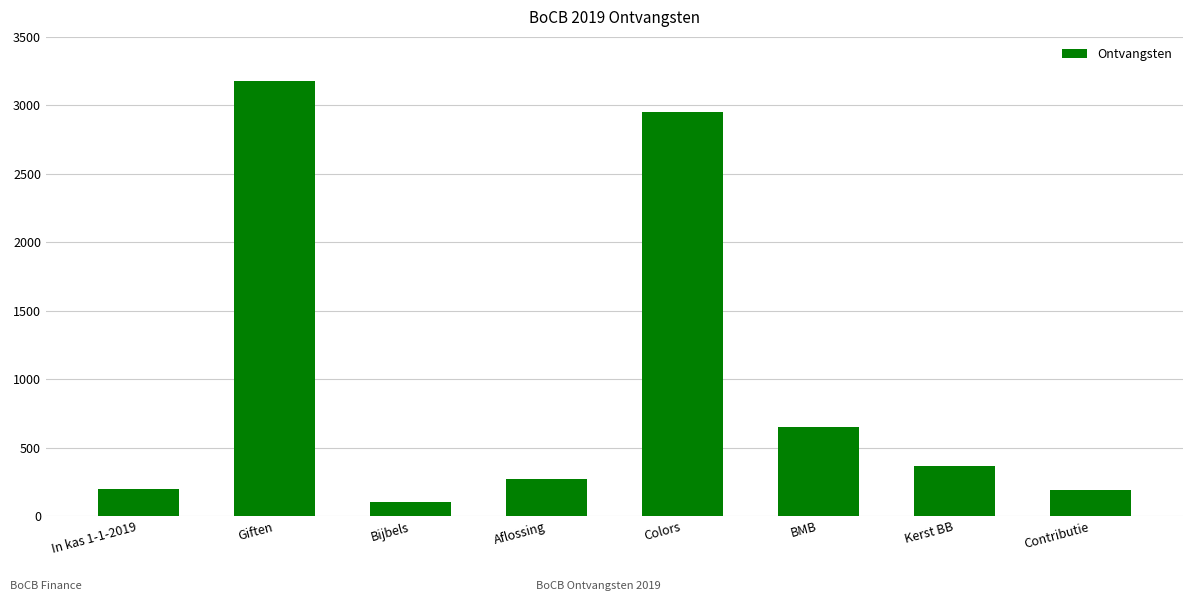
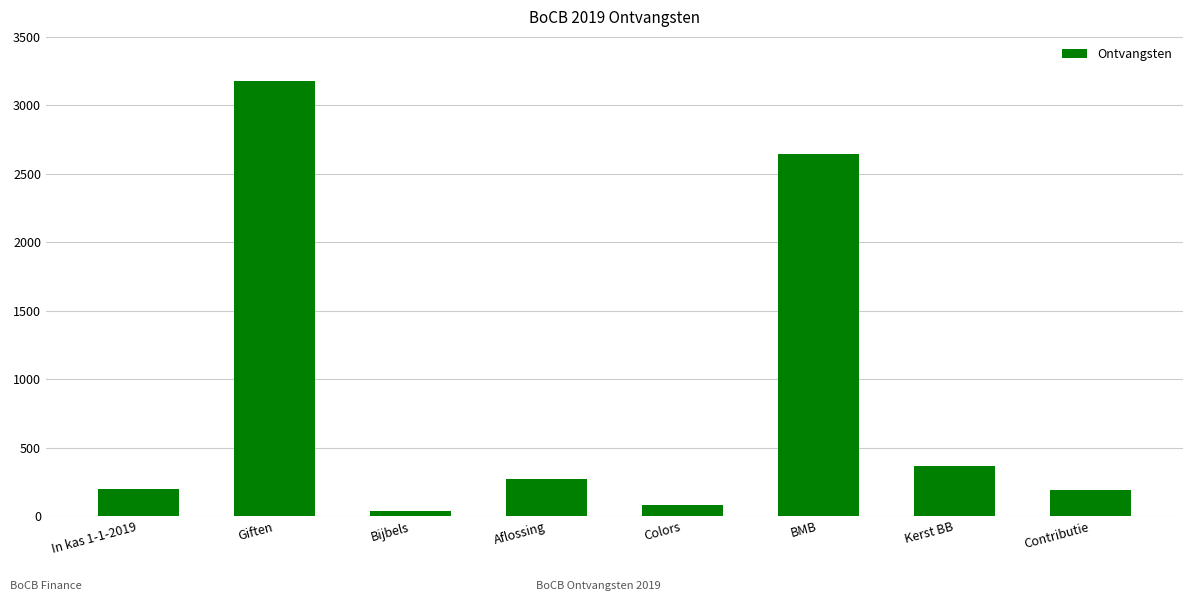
Bijbels: 100 -> 30
Colors: 2950 -> 80
BMB: 650 -> 2650
